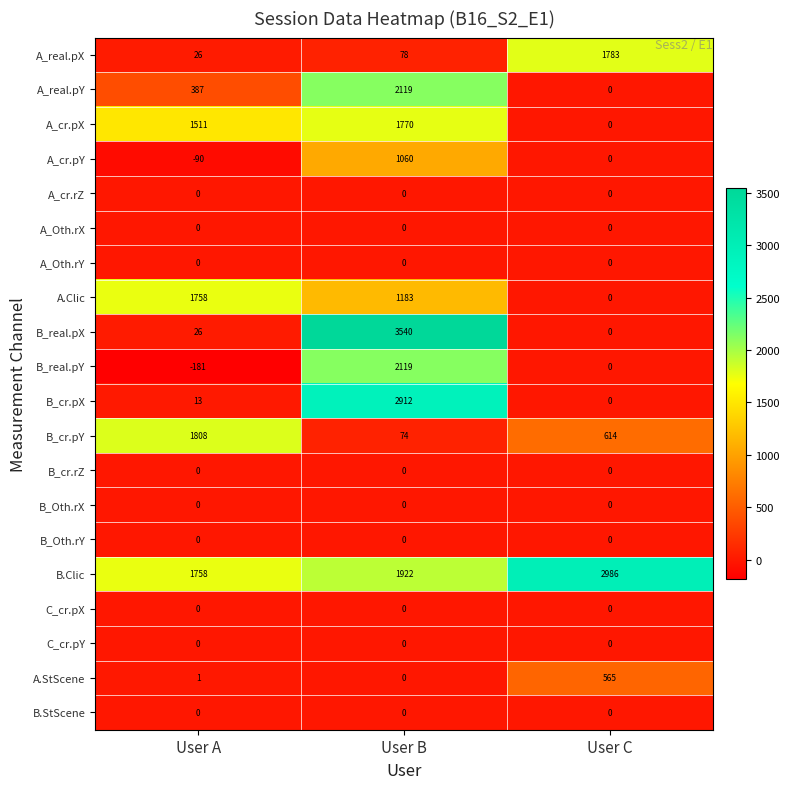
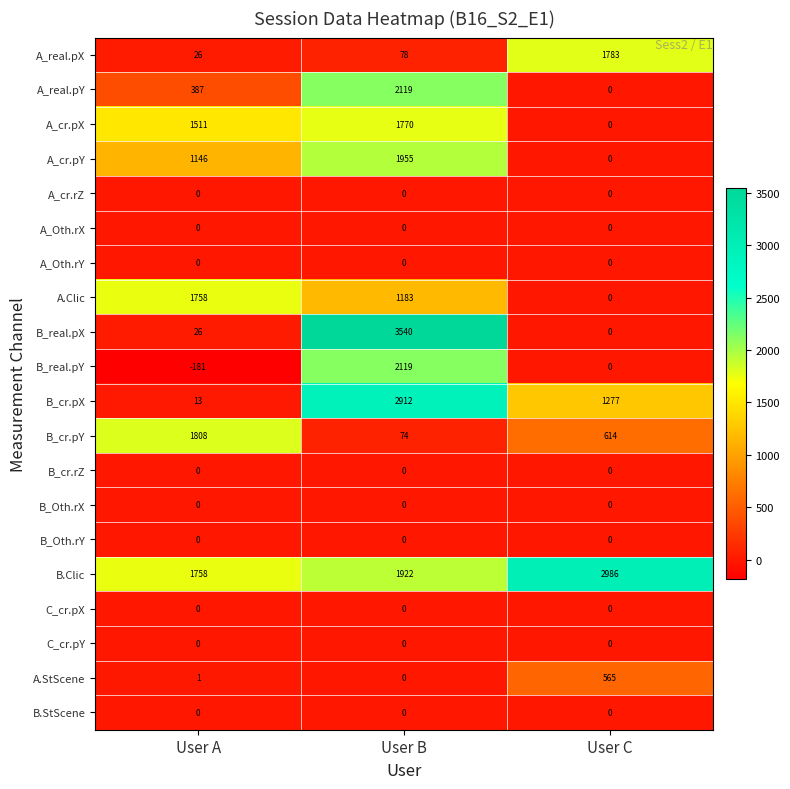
A_cr.pY, User A: -90 -> 1146
A_cr.pY, User B: 1060 -> 1955
B_cr.pX, User C: 0 -> 1277
